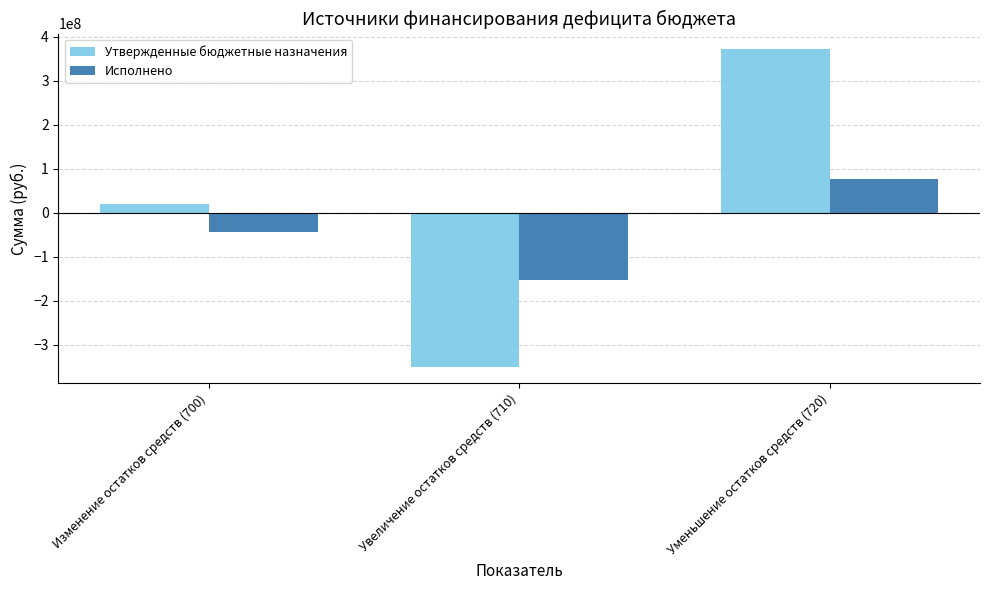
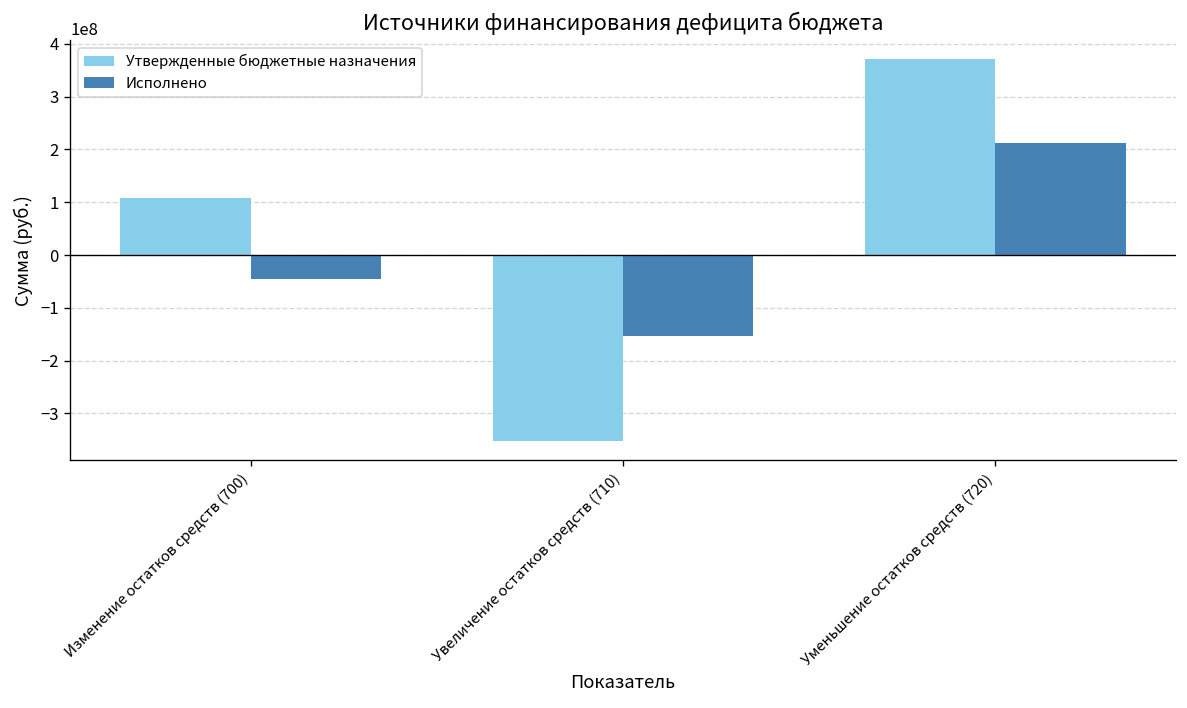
Утвержденные бюджетные назначения, Изменение остатков средств (700): 20000000 -> 110000000
Исполнено, Уменьшение остатков средств (720): 80000000 -> 210000000
